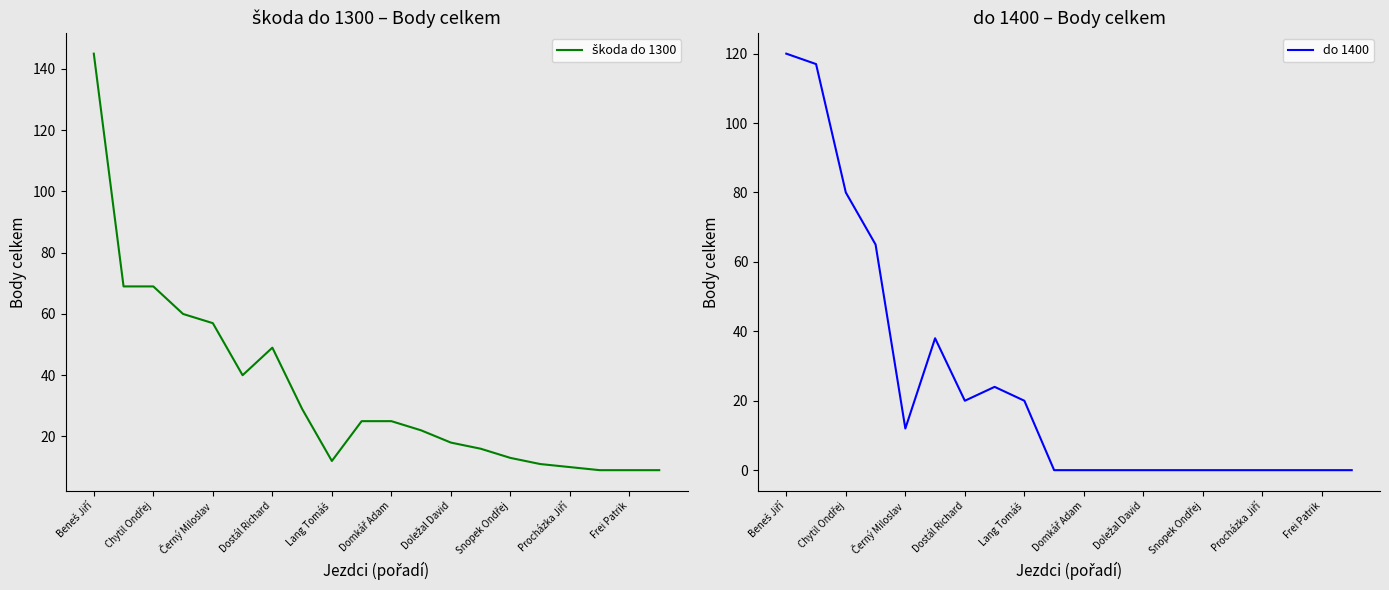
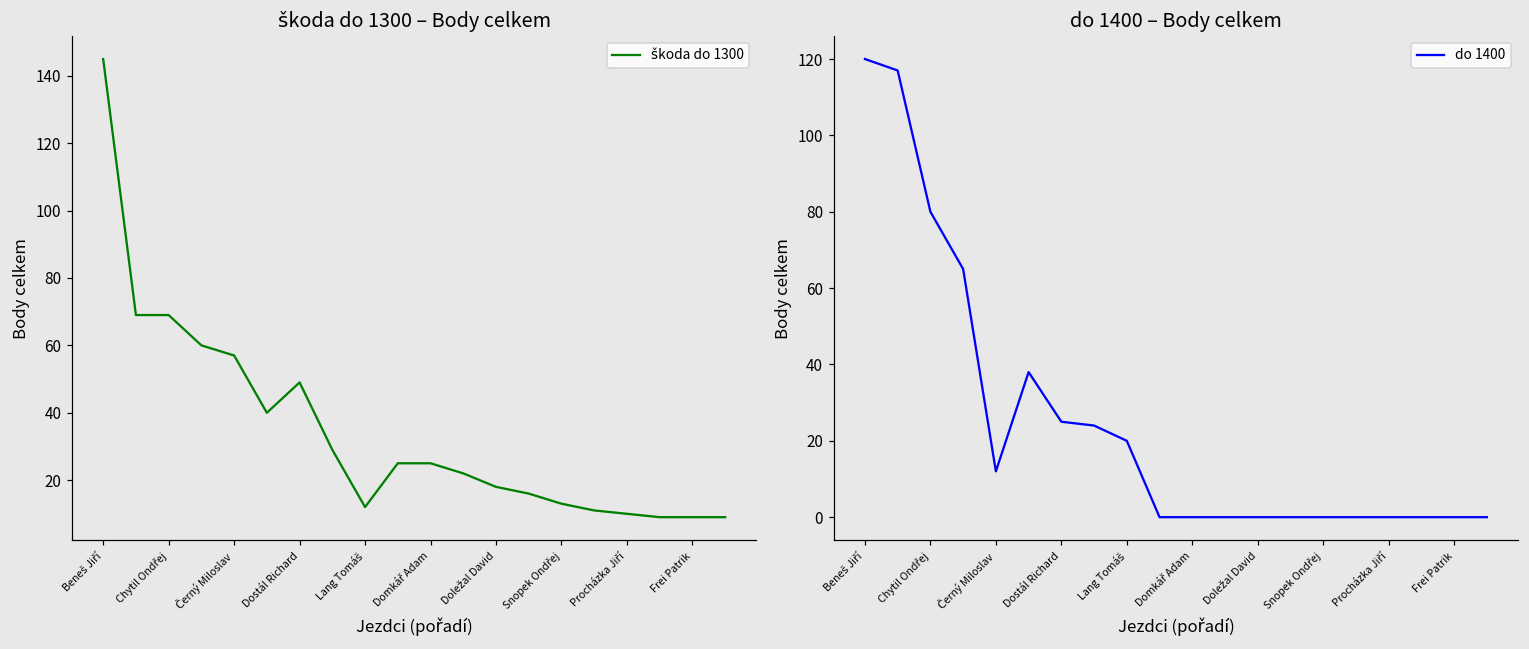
do 1400 – Body celkem, Dostál Richard: 20 -> 25
